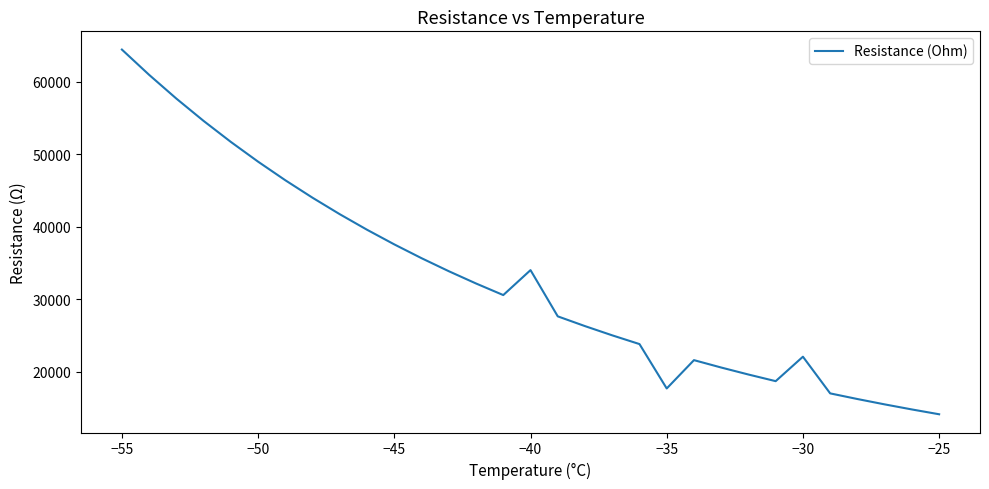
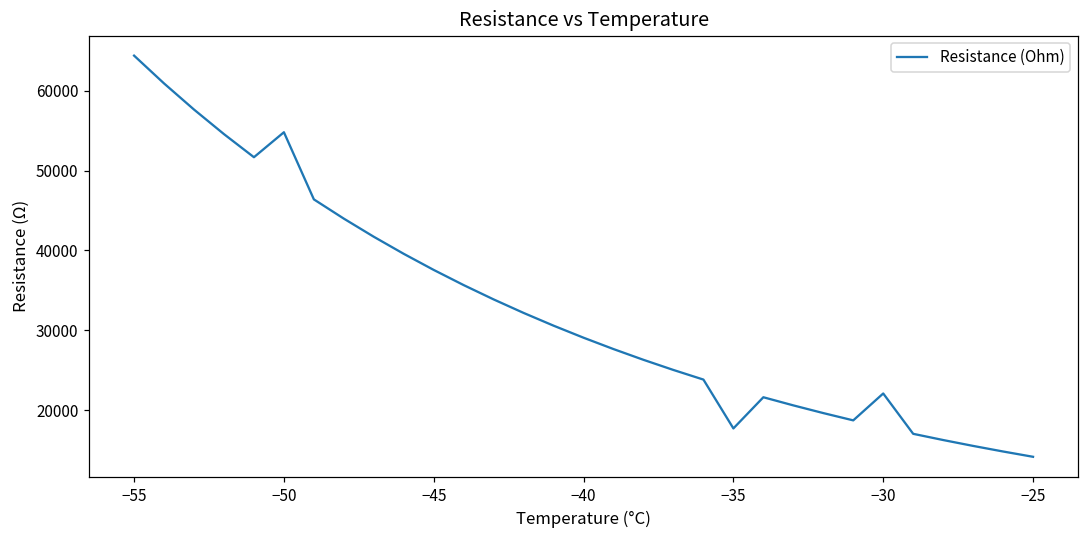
−50: 49000 -> 55000
−40: 34000 -> 29000
